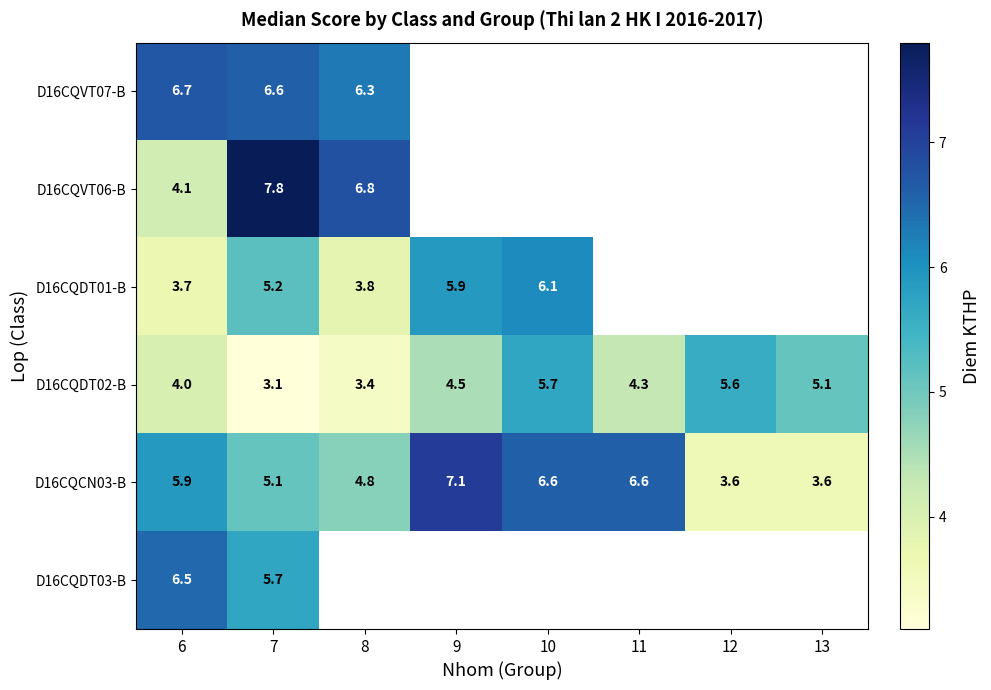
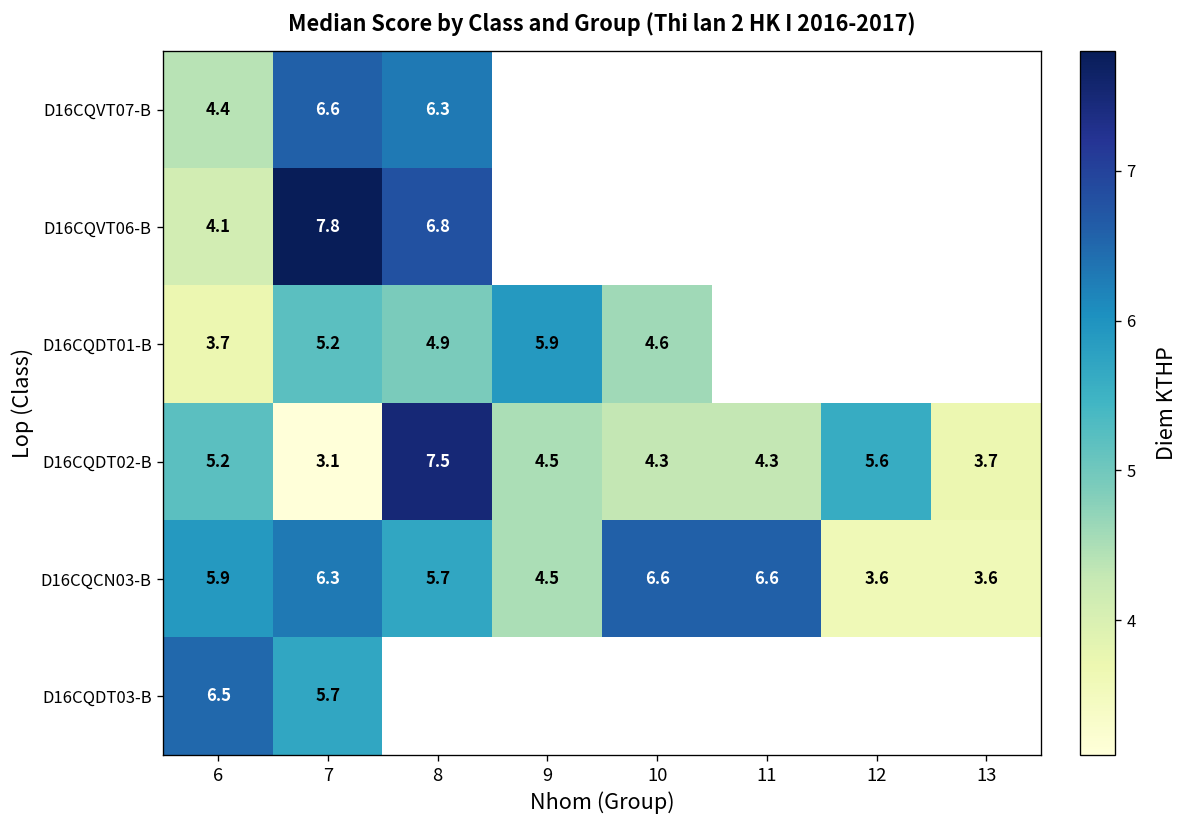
D16CQVT07-B, 6: 6.7 -> 4.4
D16CQDT01-B, 8: 3.8 -> 4.9
D16CQDT01-B, 10: 6.1 -> 4.6
D16CQDT02-B, 6: 4.0 -> 5.2
D16CQDT02-B, 8: 3.4 -> 7.5
D16CQDT02-B, 10: 5.7 -> 4.3
D16CQDT02-B, 13: 5.1 -> 3.7
D16CQCN03-B, 7: 5.1 -> 6.3
D16CQCN03-B, 8: 4.8 -> 5.7
D16CQCN03-B, 9: 7.1 -> 4.5
